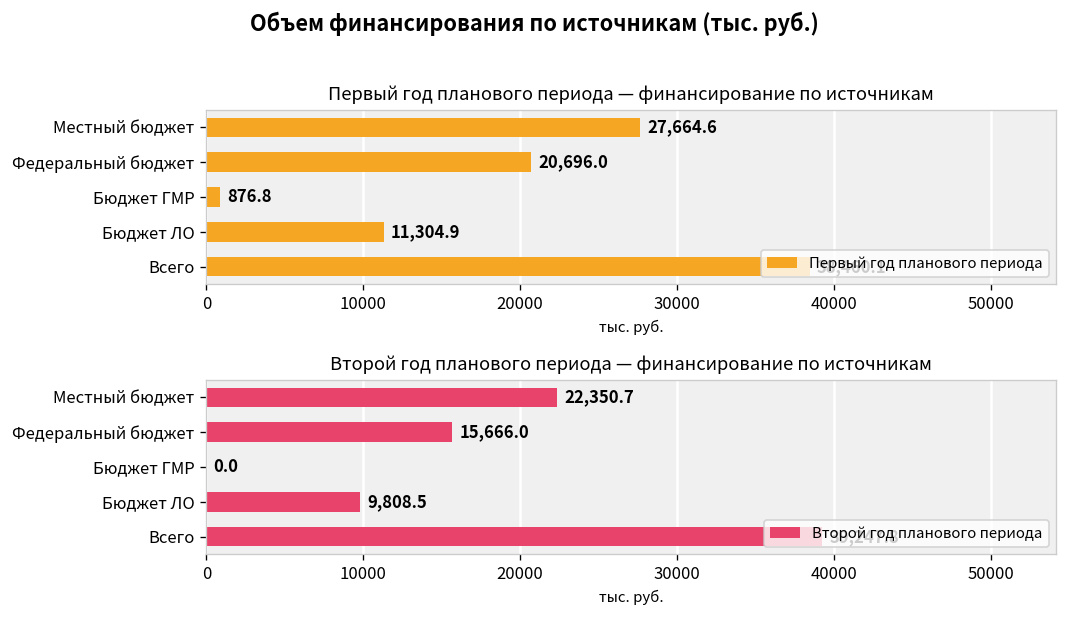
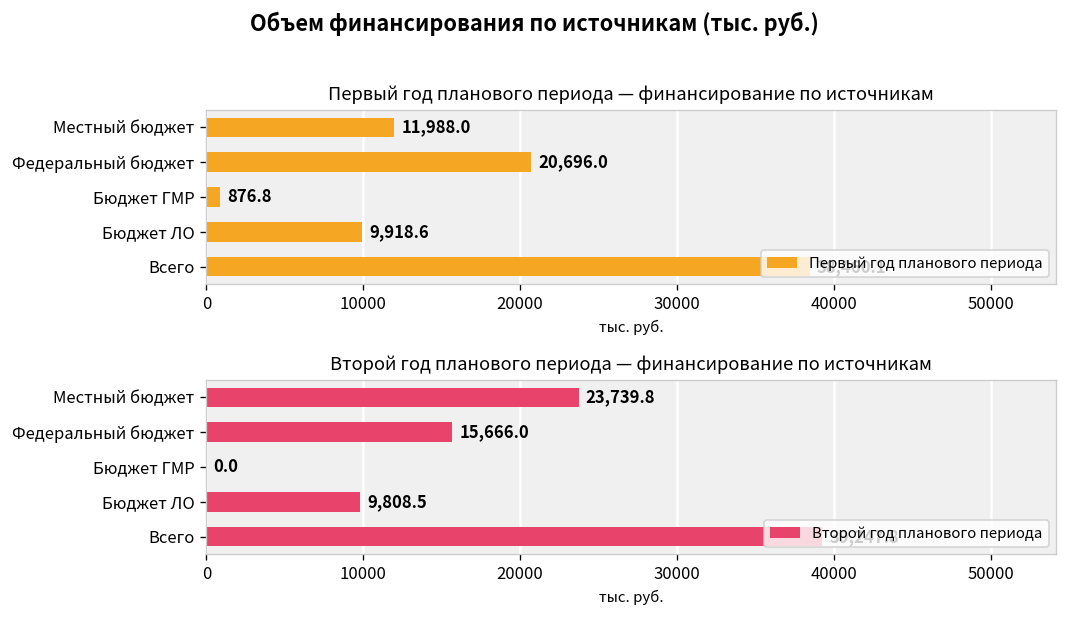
Первый год планового периода — финансирование по источникам, Местный бюджет: 27,664.6 -> 11,988.0
Первый год планового периода — финансирование по источникам, Бюджет ЛО: 11,304.9 -> 9,918.6
Второй год планового периода — финансирование по источникам, Местный бюджет: 22,350.7 -> 23,739.8
